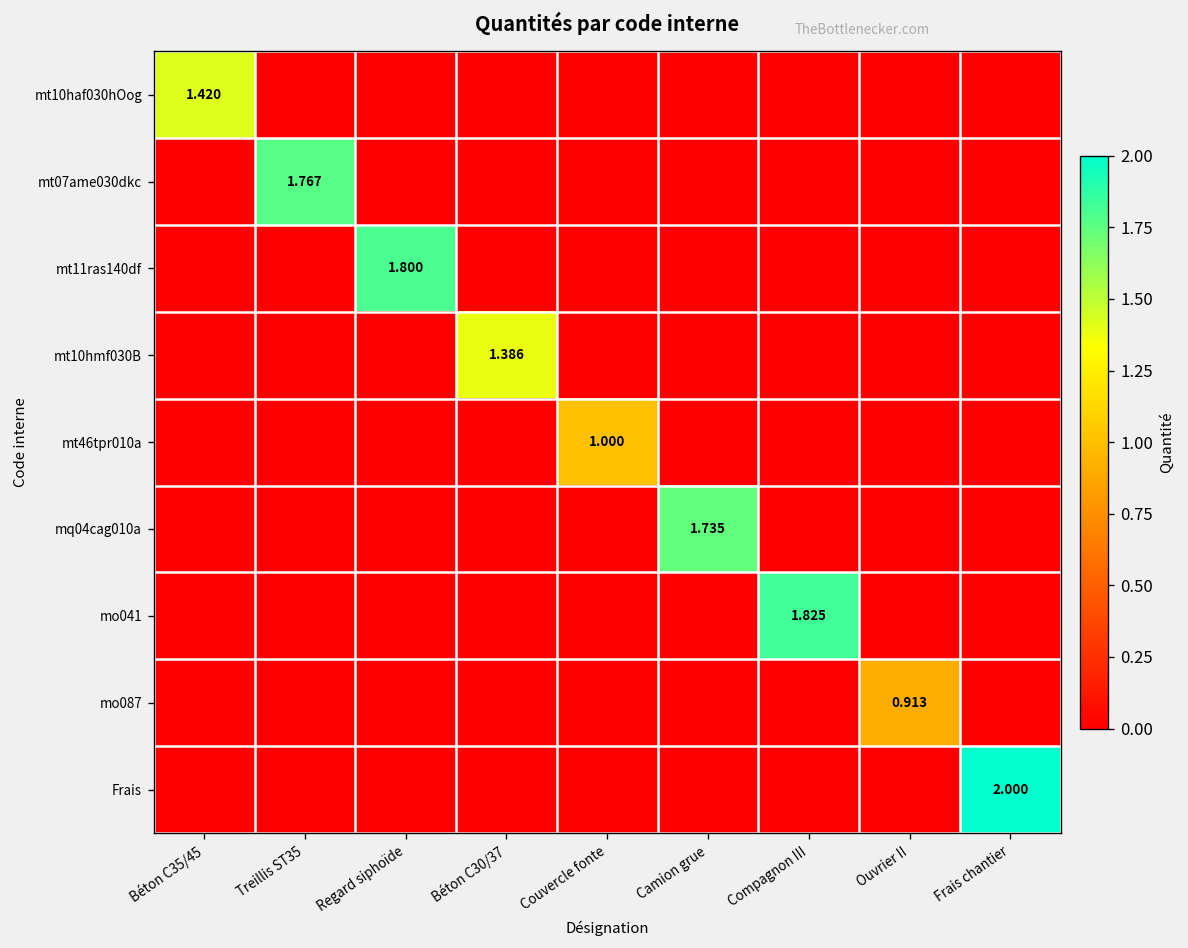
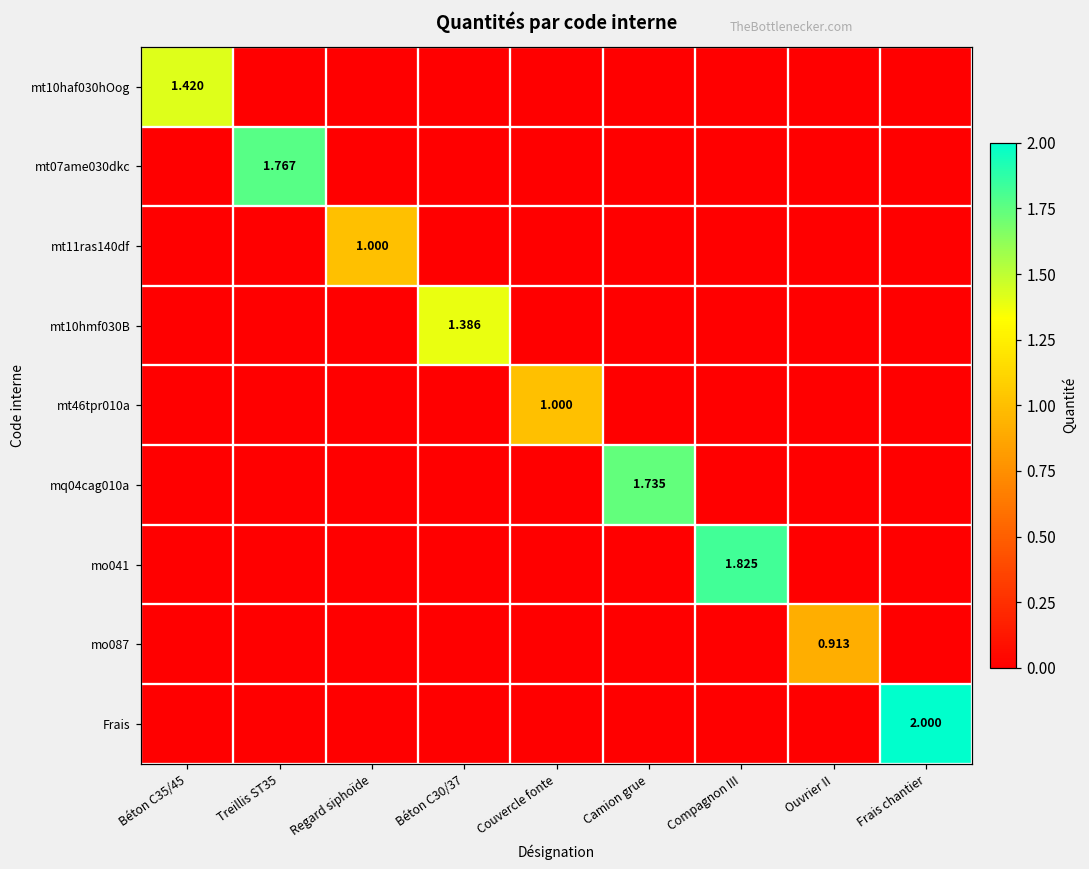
mt11ras140df, Regard siphoïde: 1.800 -> 1.000
